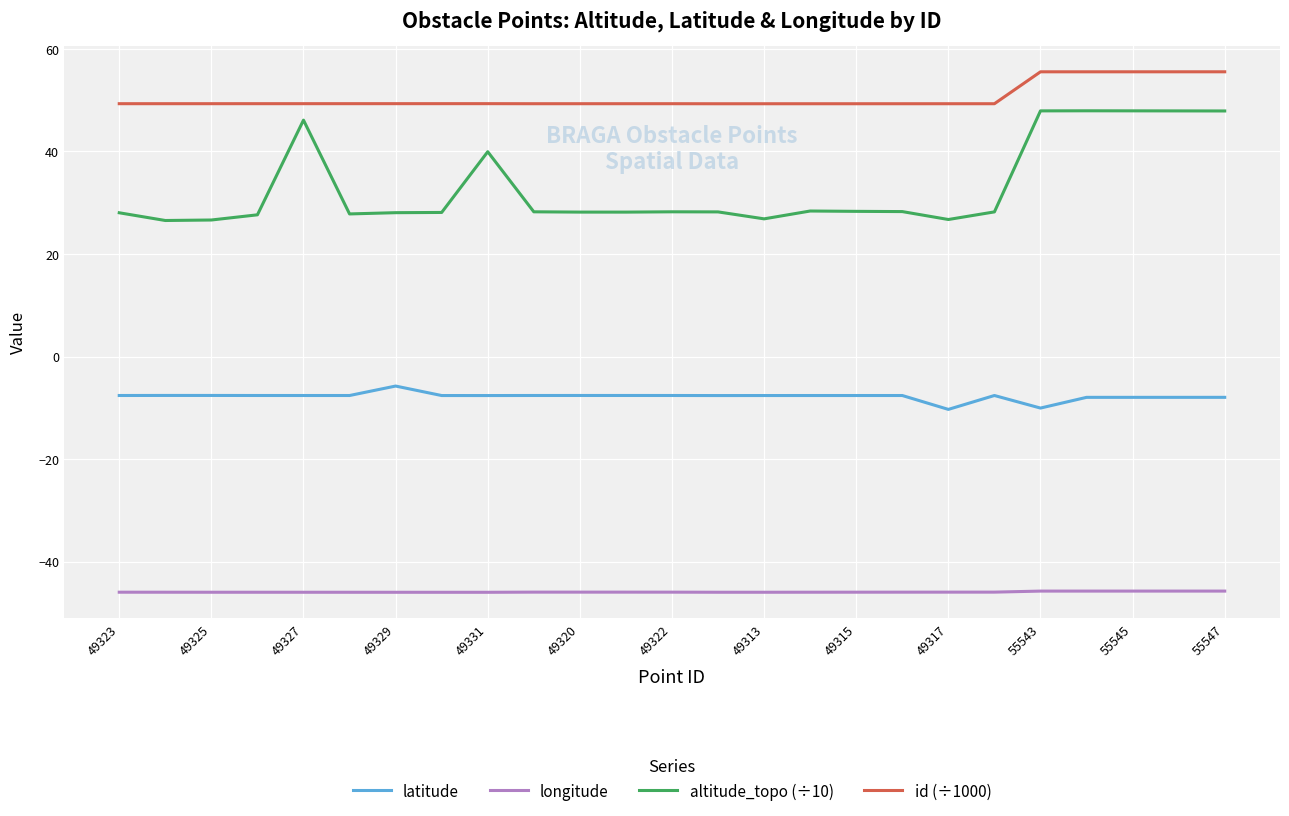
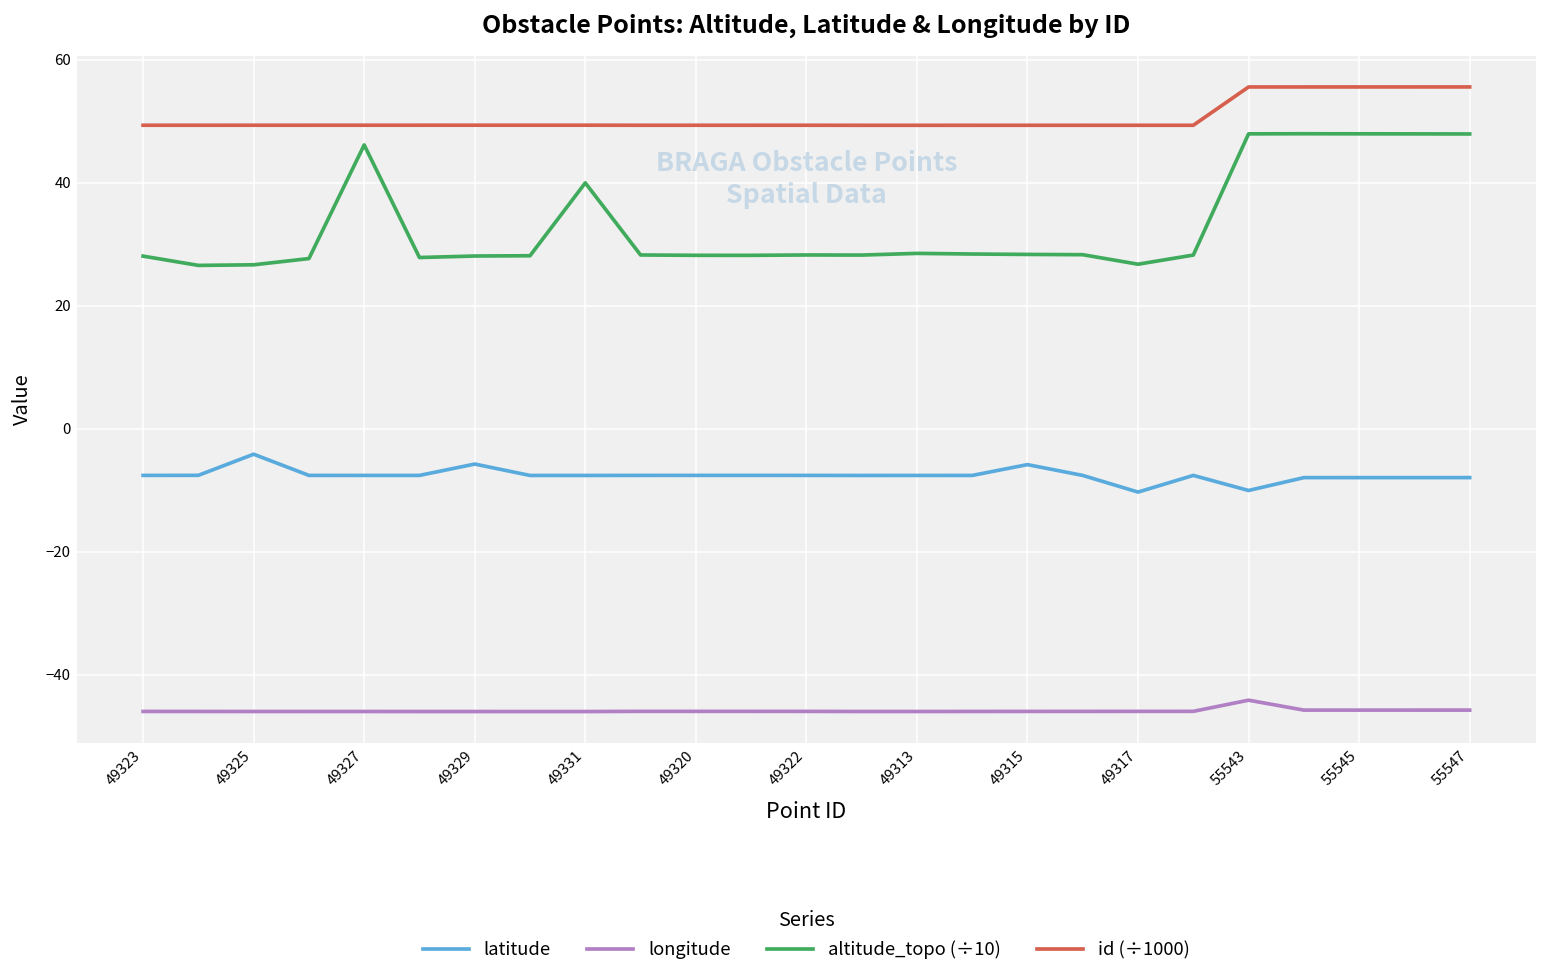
latitude, 49325: -8 -> -4
altitude_topo (÷10), 49313: 27 -> 28
latitude, 49315: -8 -> -6
longitude, 55543: -46 -> -44
